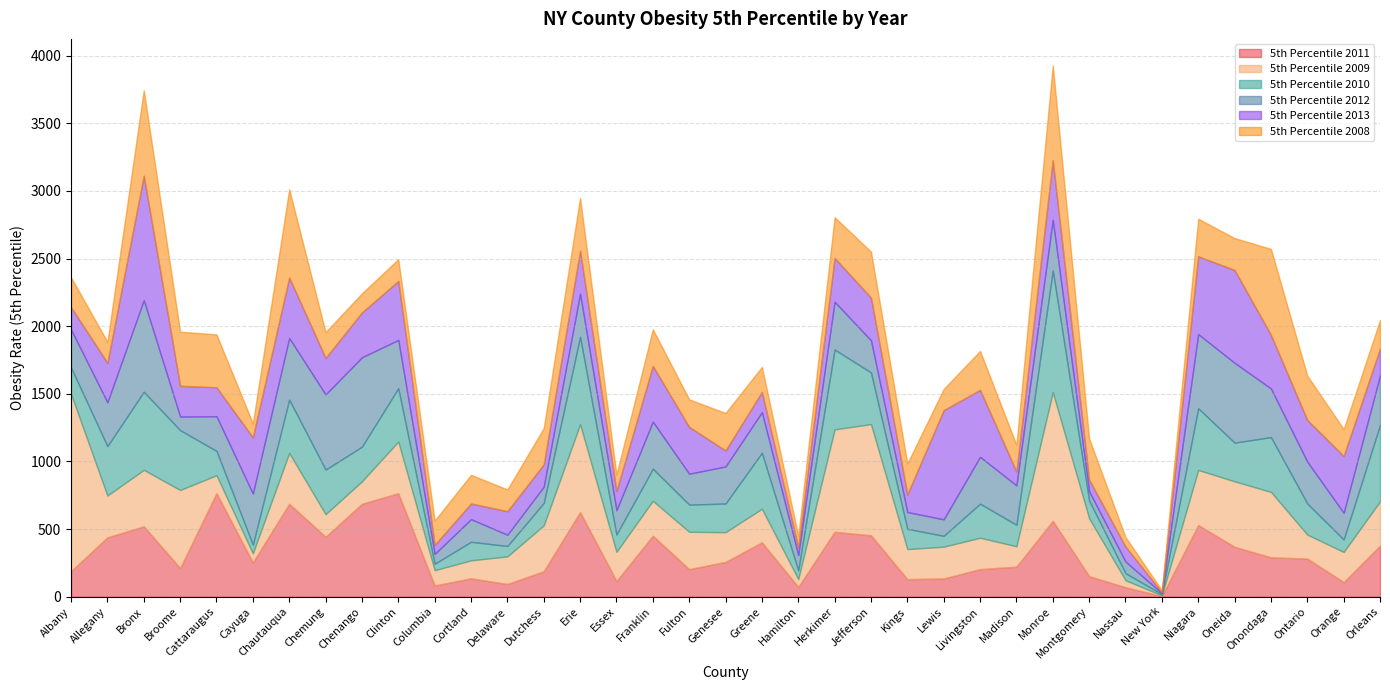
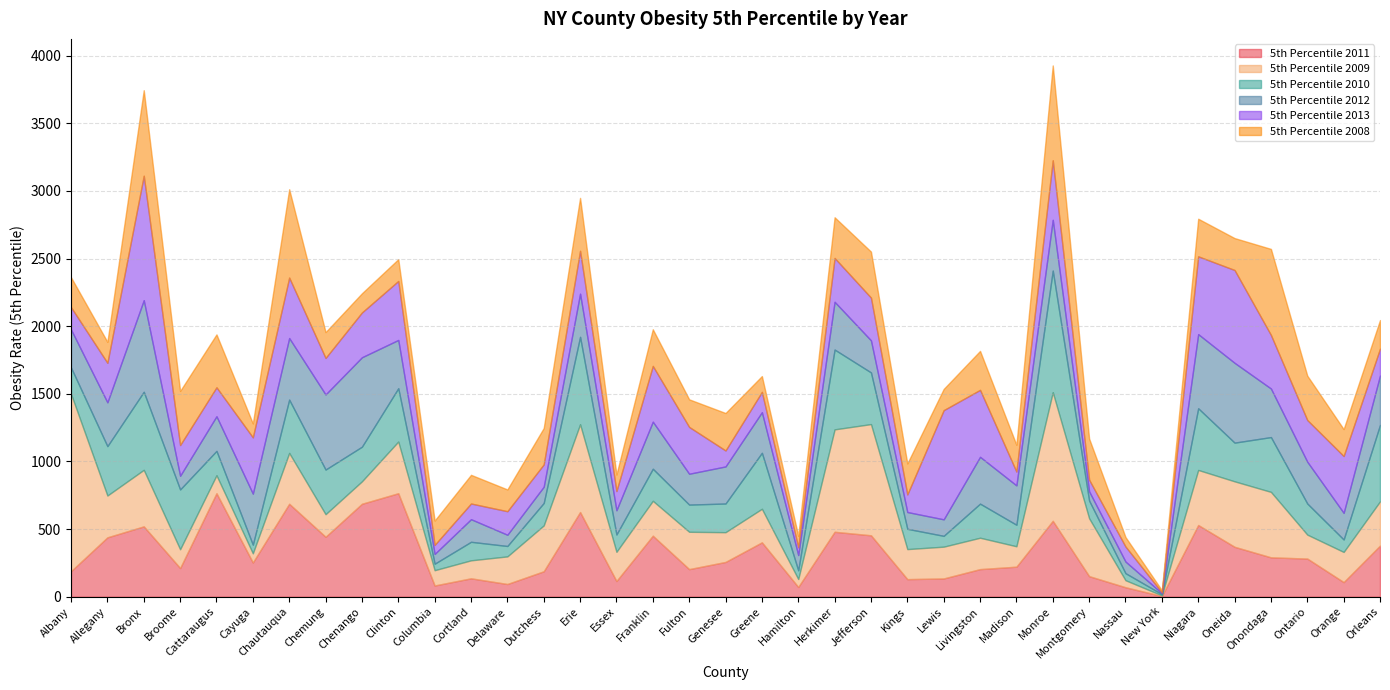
5th Percentile 2009, Broome: 580 -> 140
5th Percentile 2008, Greene: 190 -> 120
